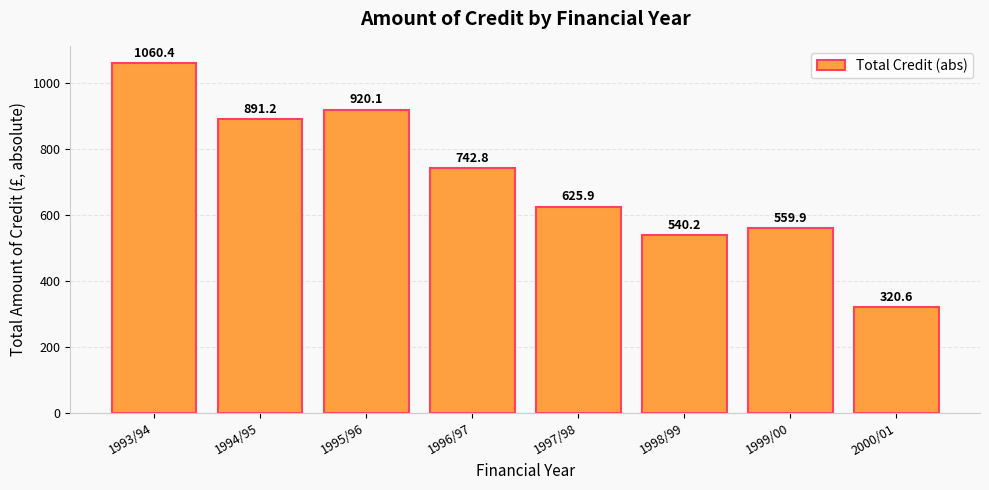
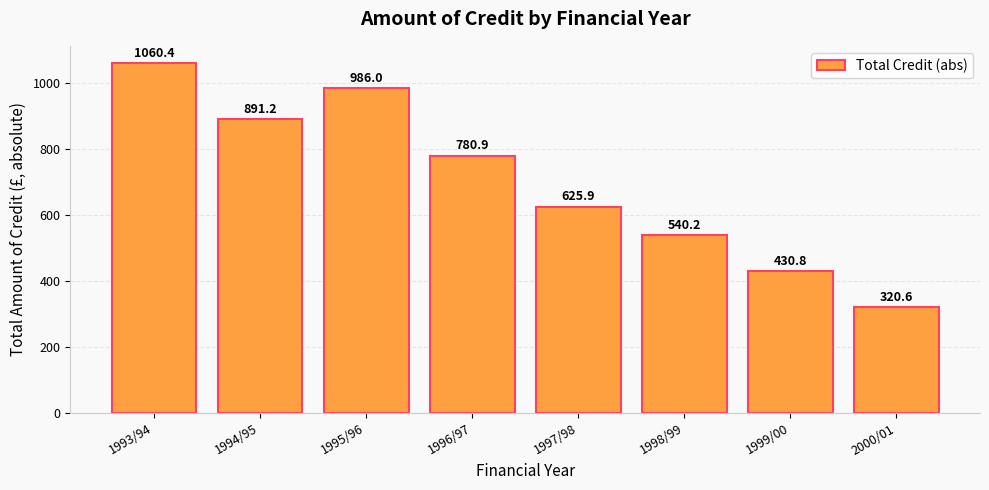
1995/96: 920.1 -> 986.0
1996/97: 742.8 -> 780.9
1999/00: 559.9 -> 430.8
